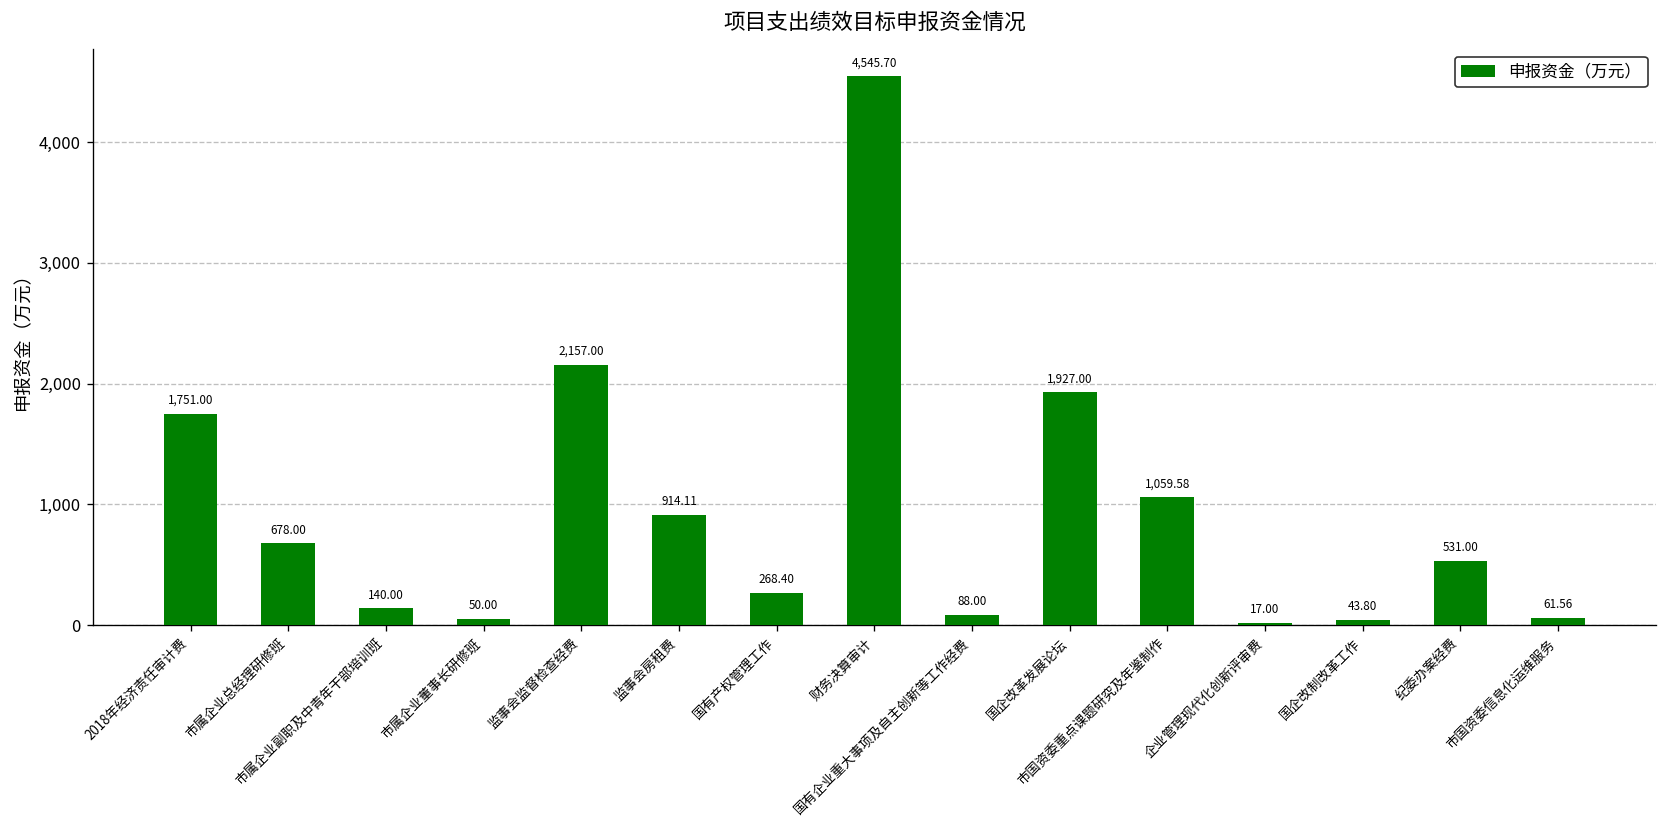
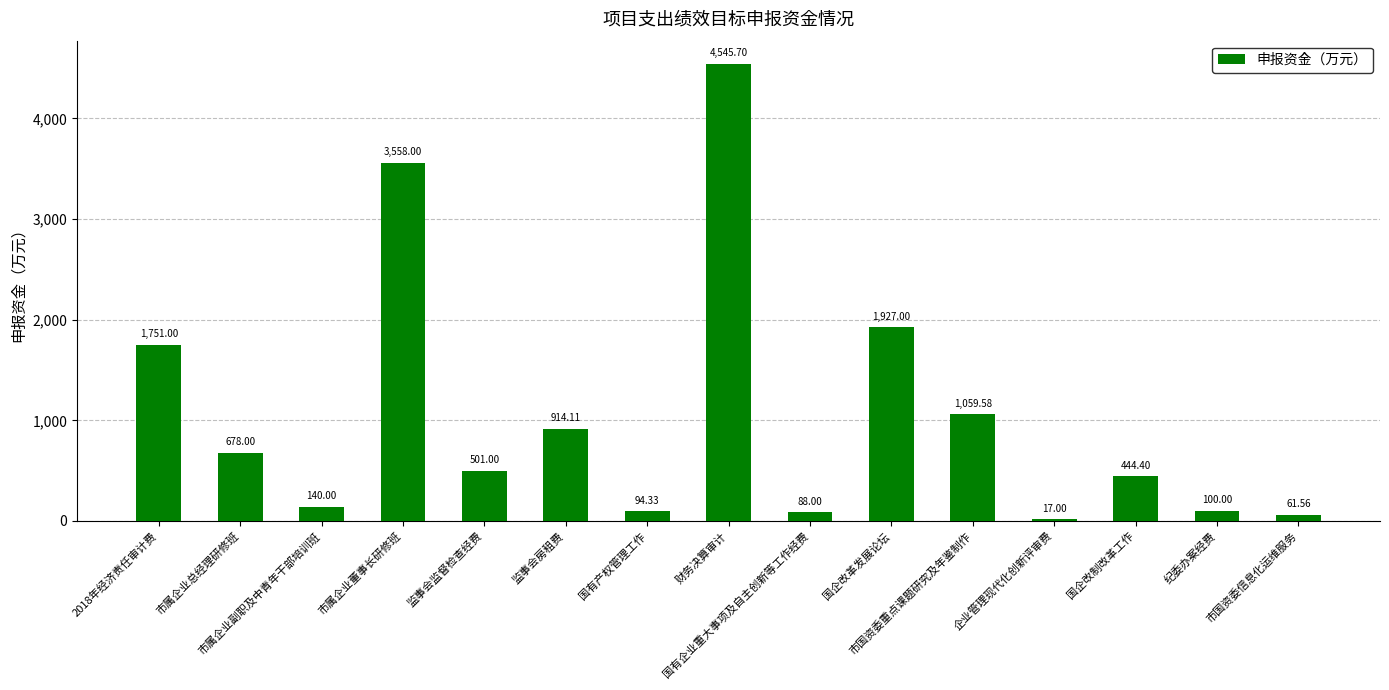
市属企业董事长研修班: 50.00 -> 3,558.00
监事会监督检查经费: 2,157.00 -> 501.00
国有产权管理工作: 268.40 -> 94.33
国企改制改革工作: 43.80 -> 444.40
纪委办案经费: 531.00 -> 100.00
